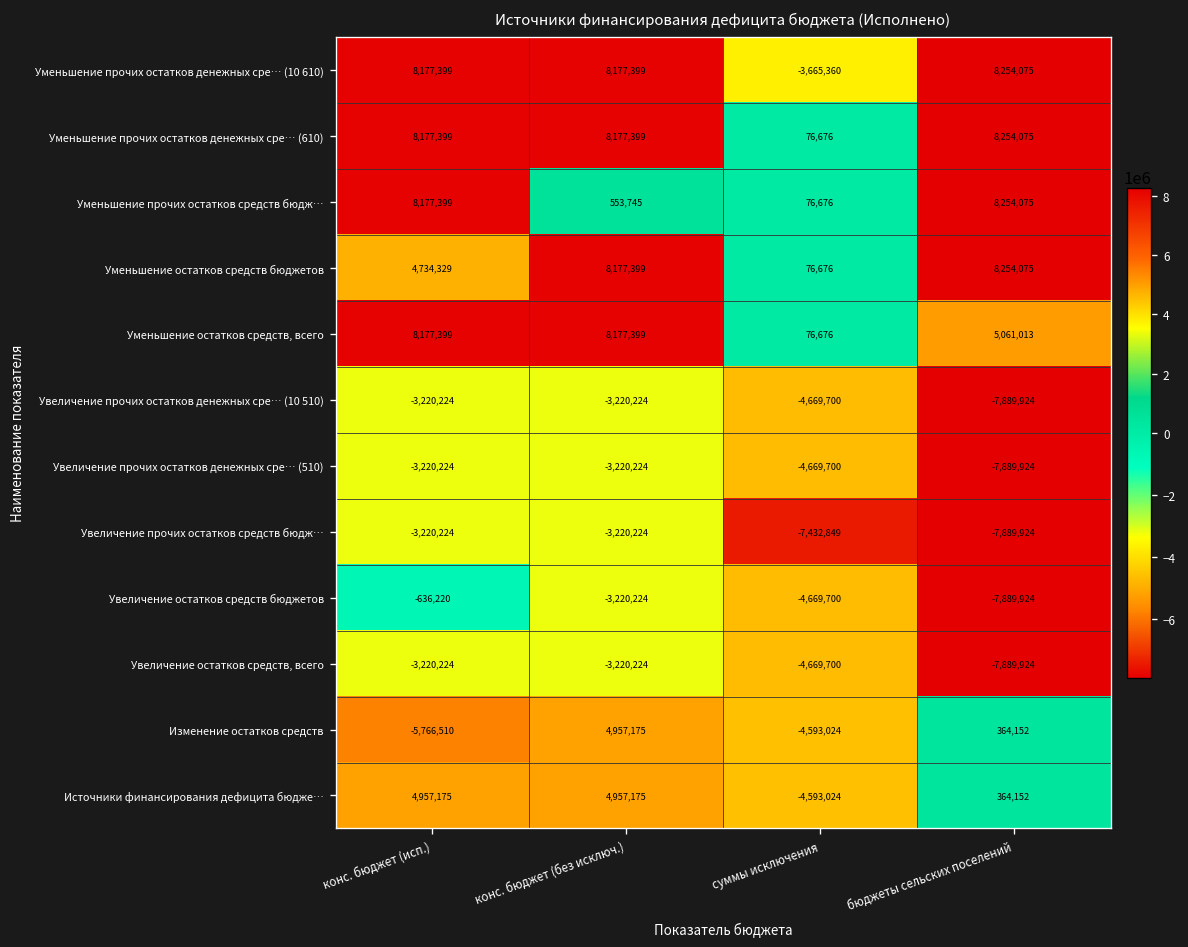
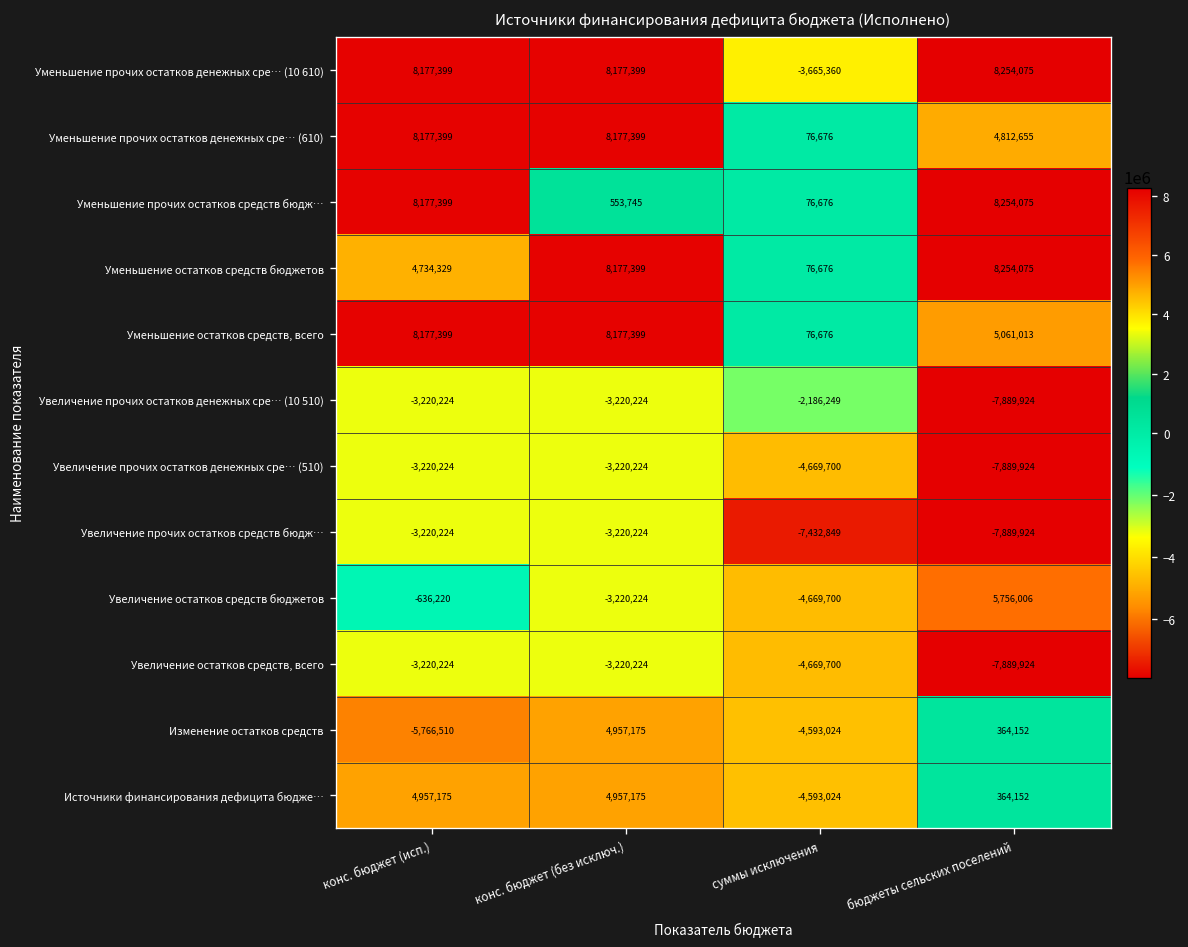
Уменьшение прочих остатков денежных сре… (610), бюджеты сельских поселений: 8,254,075 -> 4,812,655
Увеличение прочих остатков денежных сре… (10 510), суммы исключения: -4,669,700 -> -2,186,249
Увеличение остатков средств бюджетов, бюджеты сельских поселений: -7,889,924 -> 5,756,006
